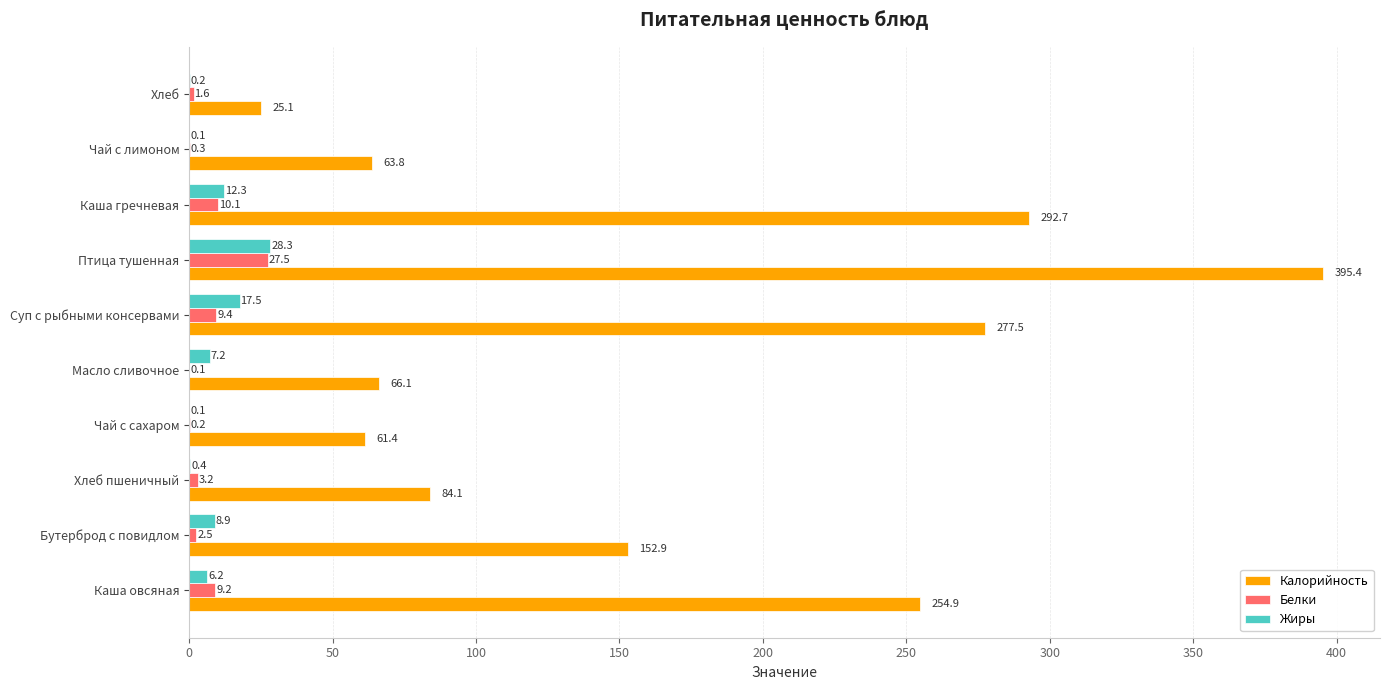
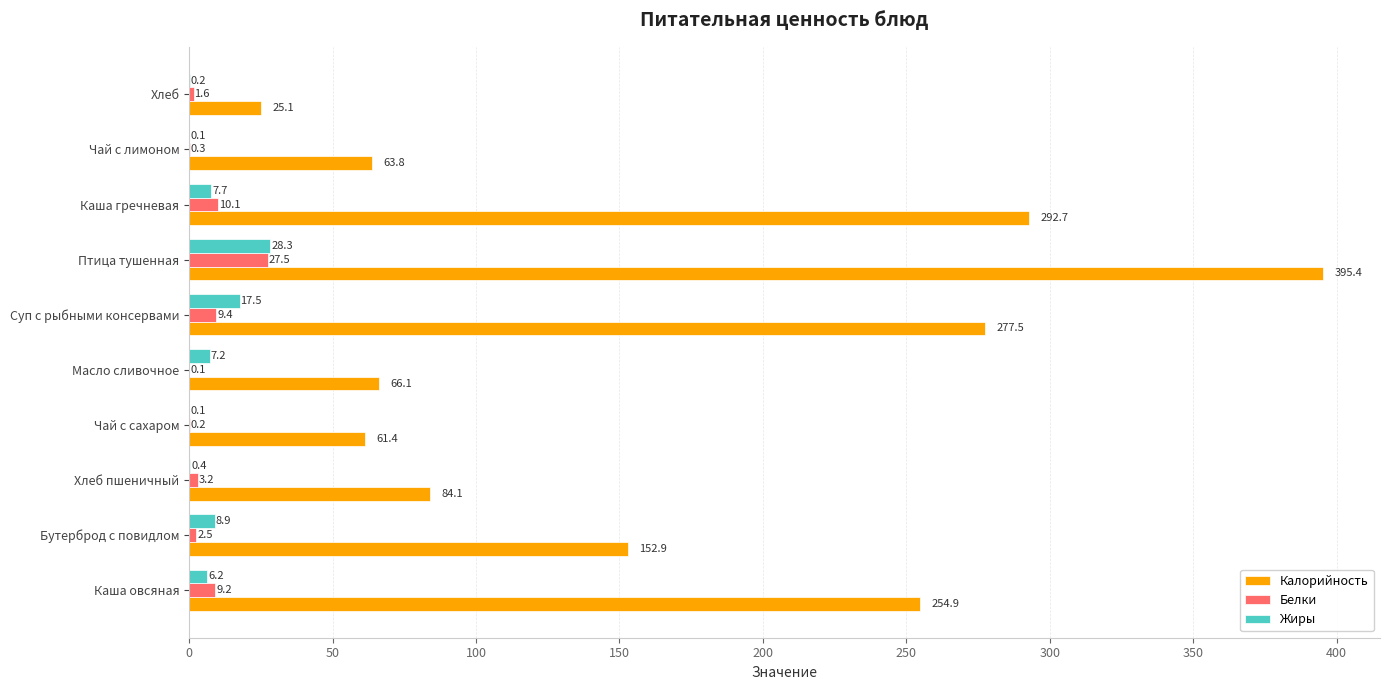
Жиры, Каша гречневая: 12.3 -> 7.7
